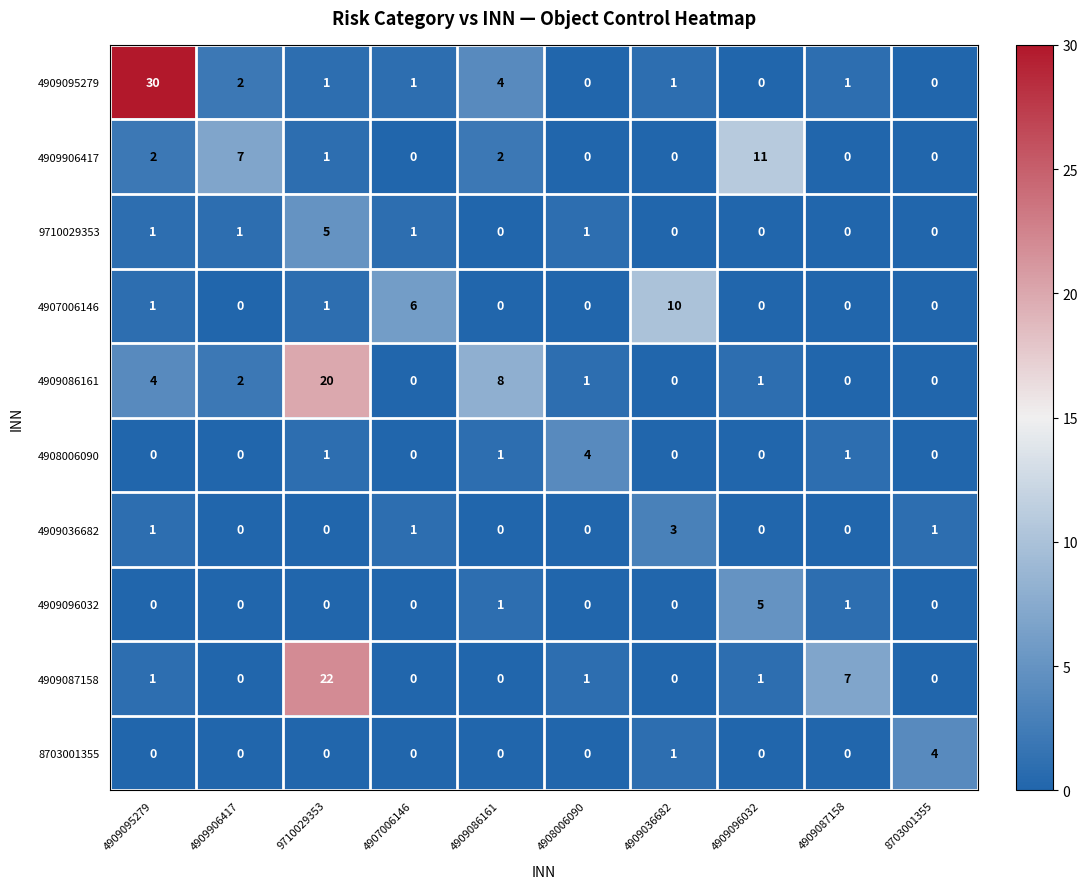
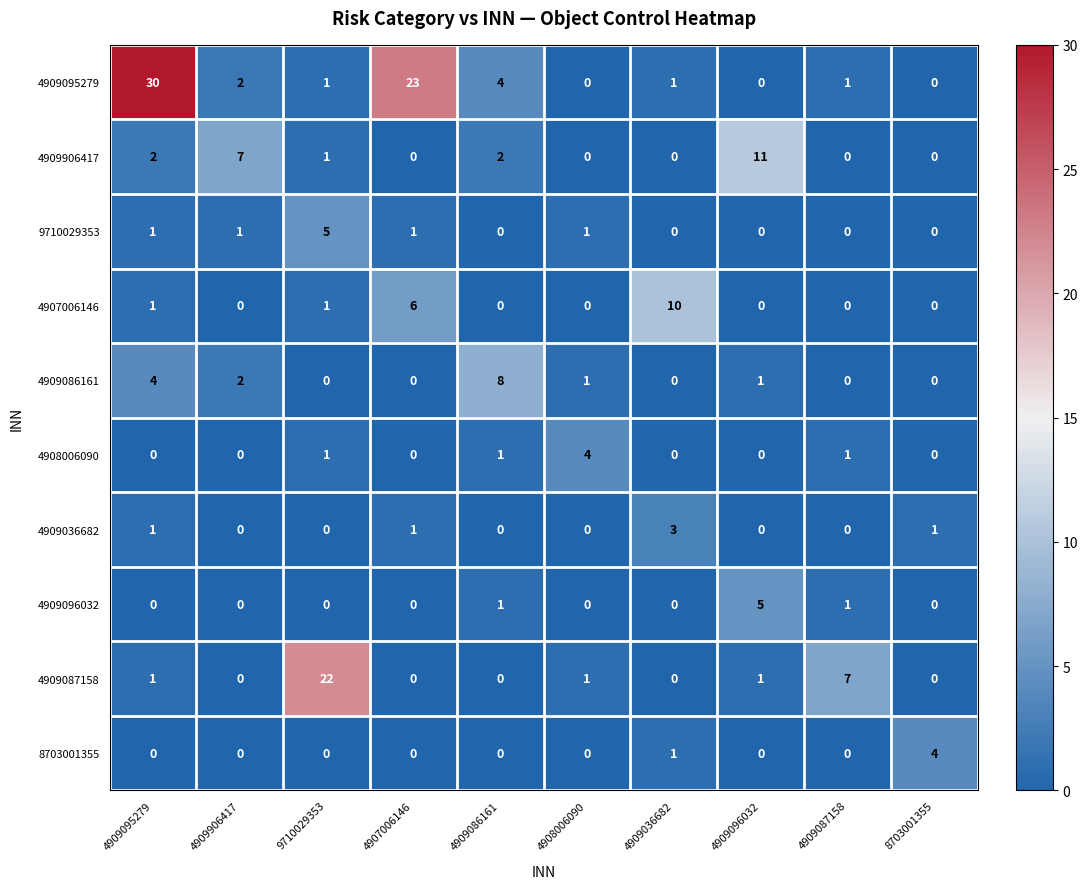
4909095279, 4907006146: 1 -> 23
4909086161, 9710029353: 20 -> 0
